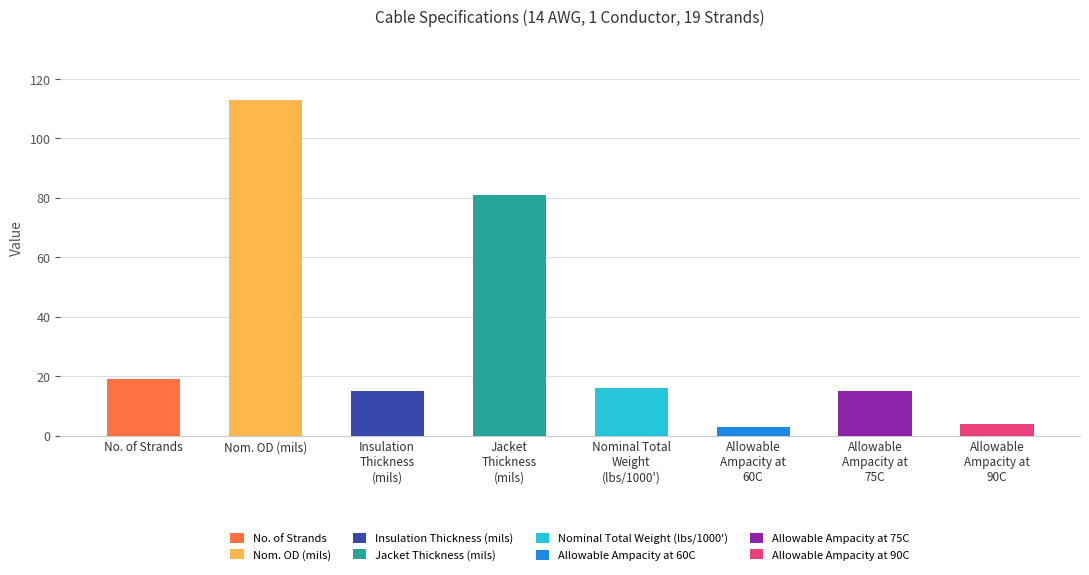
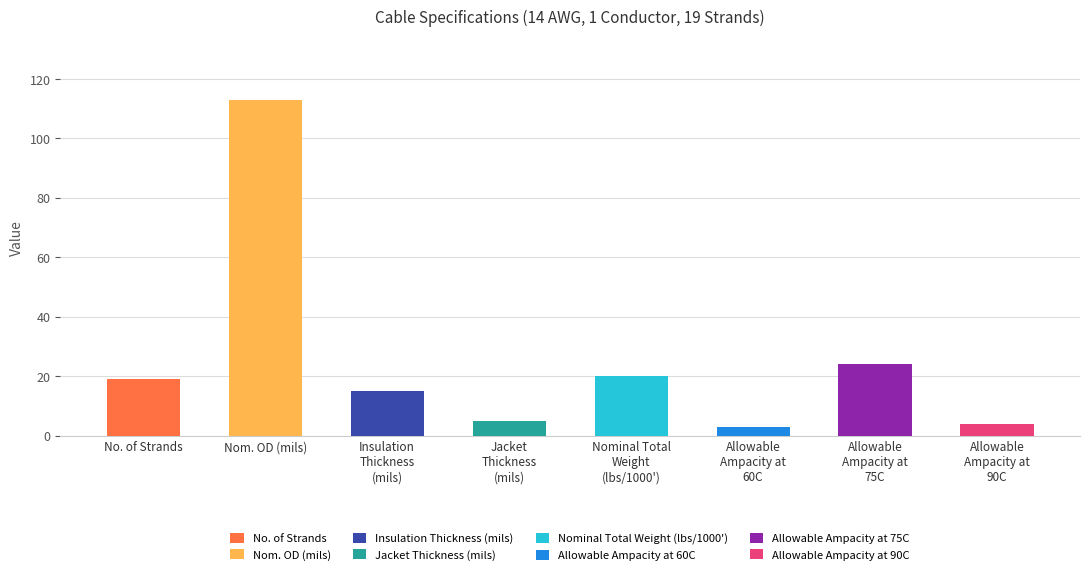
Jacket Thickness (mils): 81 -> 5
Nominal Total Weight (lbs/1000'): 16 -> 20
Allowable Ampacity at 75C: 15 -> 24
